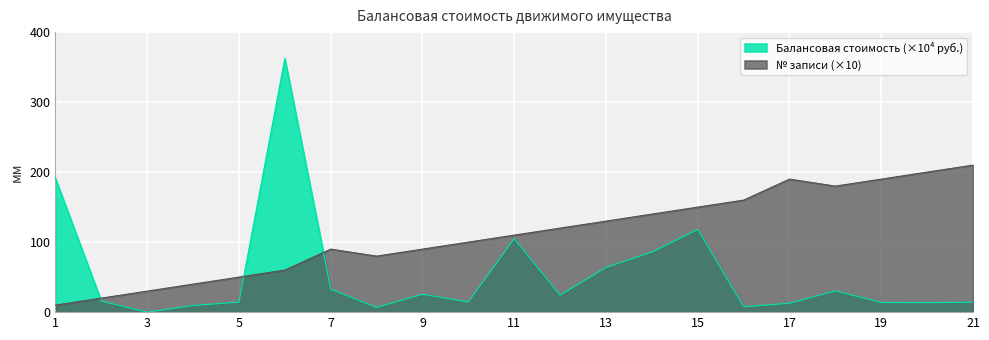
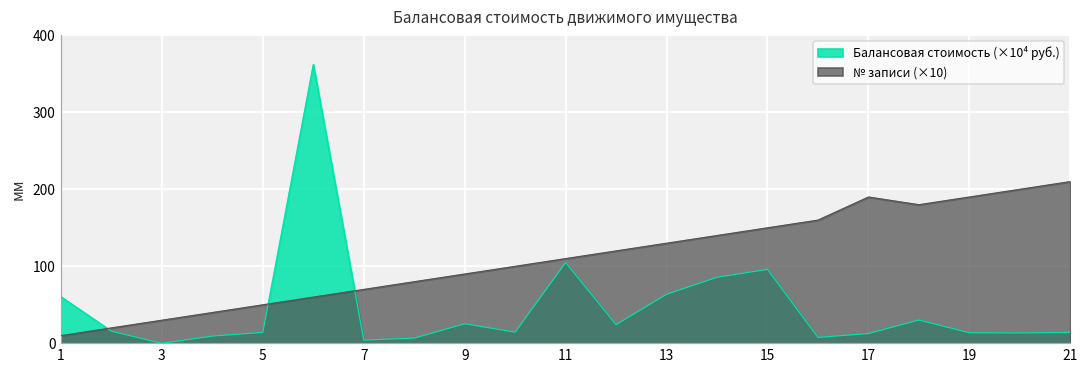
Балансовая стоимость (×10⁴ руб.), 1: 190 -> 60
Балансовая стоимость (×10⁴ руб.), 7: 30 -> 0
№ записи (×10), 7: 90 -> 70
Балансовая стоимость (×10⁴ руб.), 15: 120 -> 100
